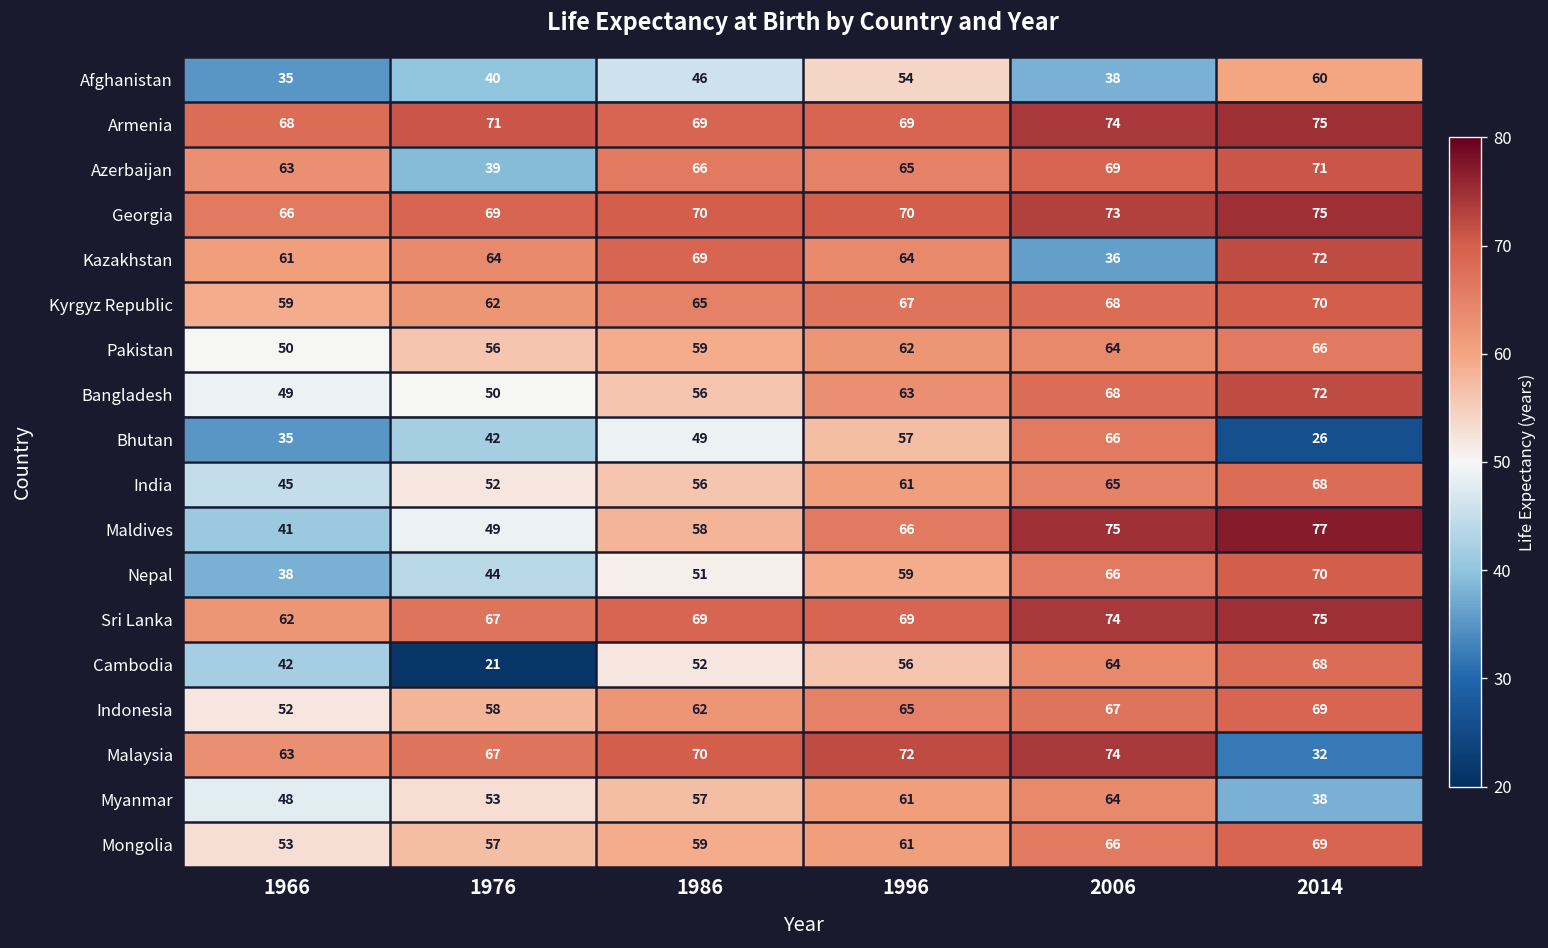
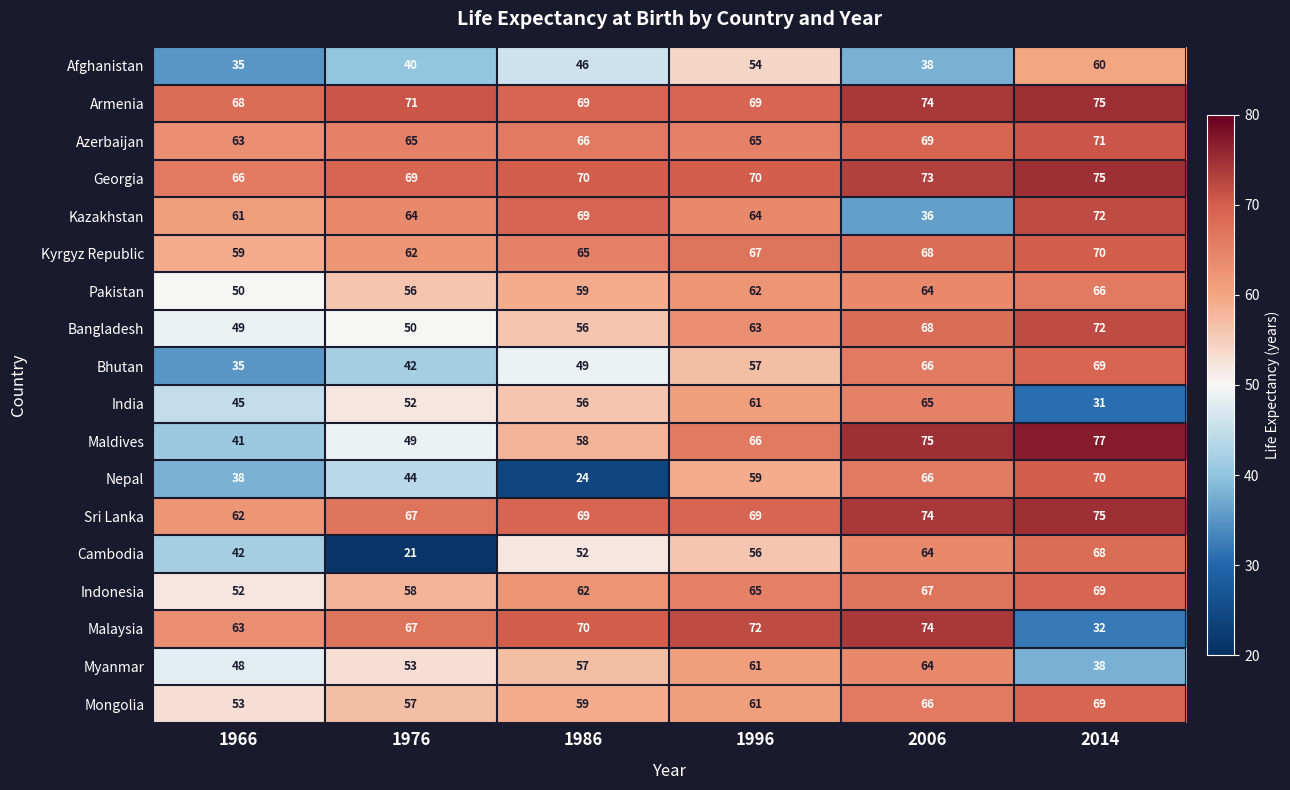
Azerbaijan, 1976: 39 -> 65
Bhutan, 2014: 26 -> 69
India, 2014: 68 -> 31
Nepal, 1986: 51 -> 24
